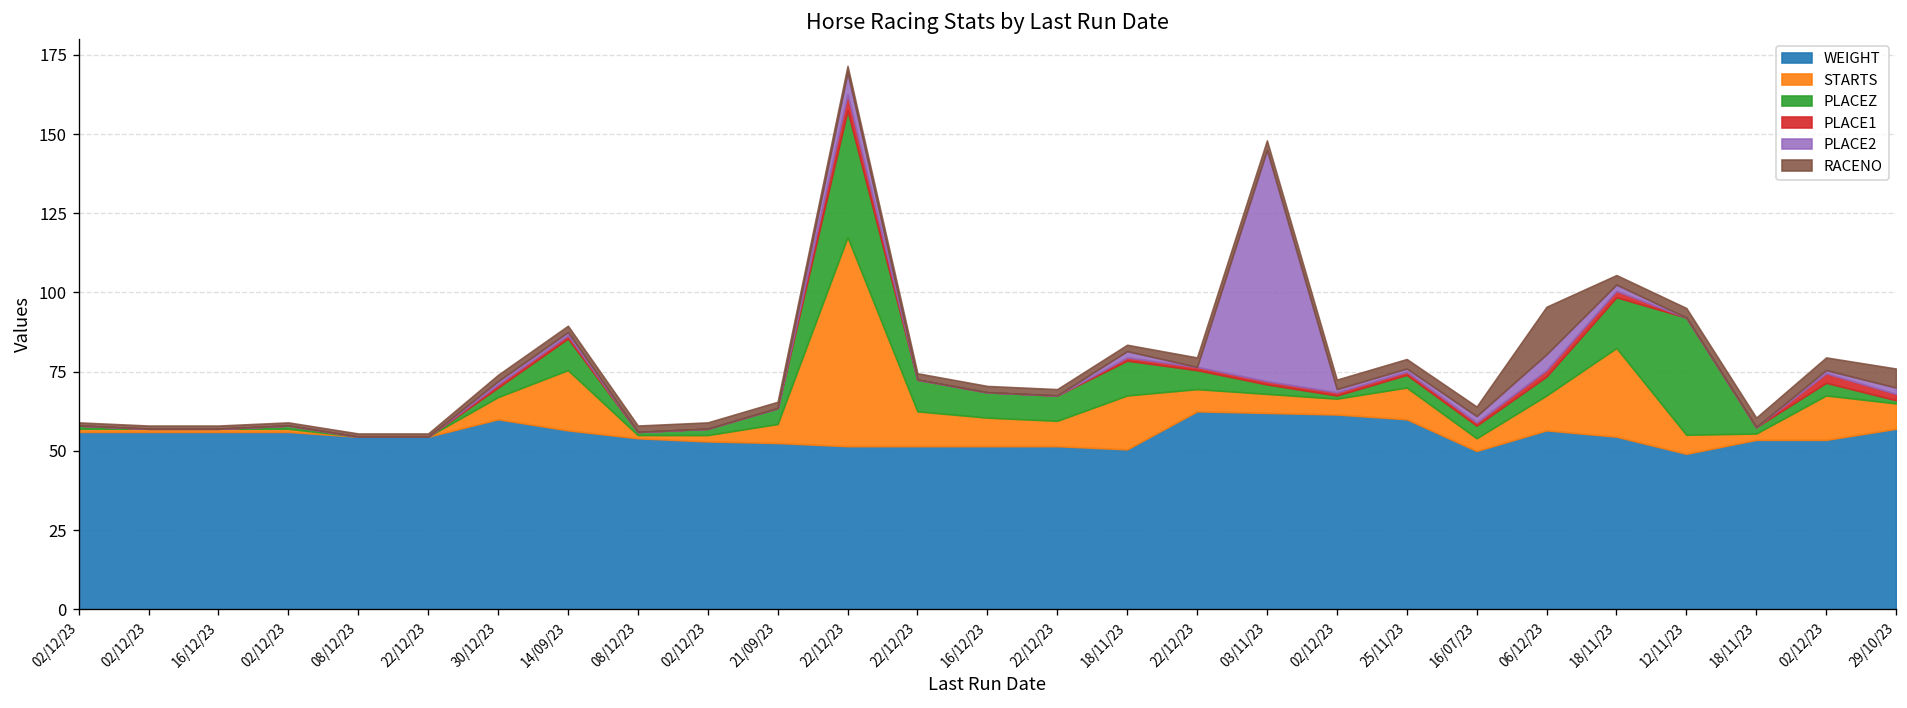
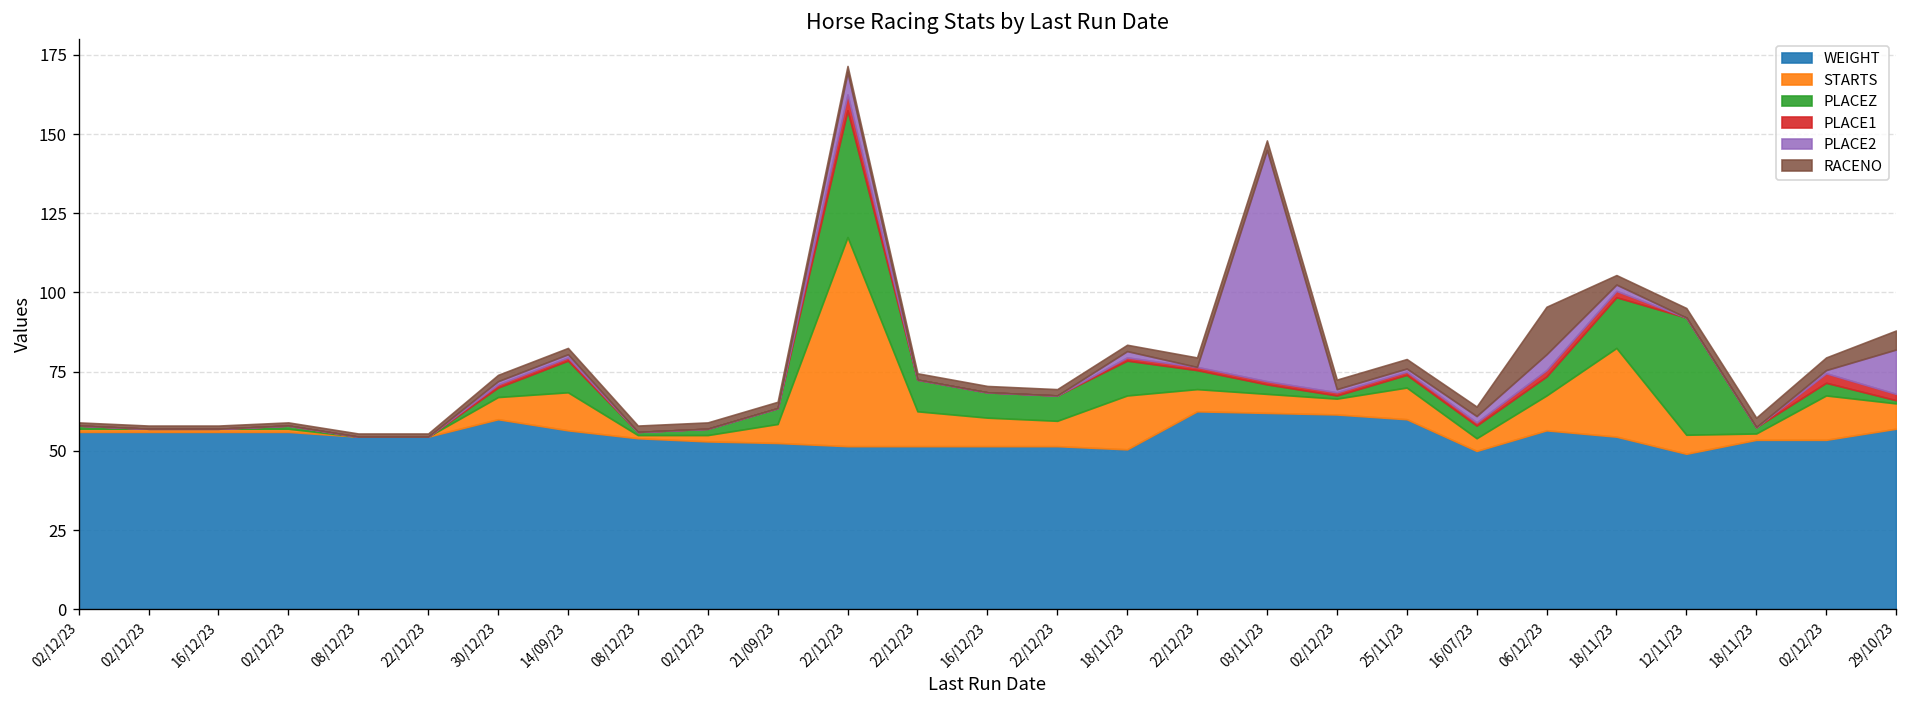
STARTS, 14/09/23: 19 -> 12
PLACE2, 29/10/23: 2 -> 14
